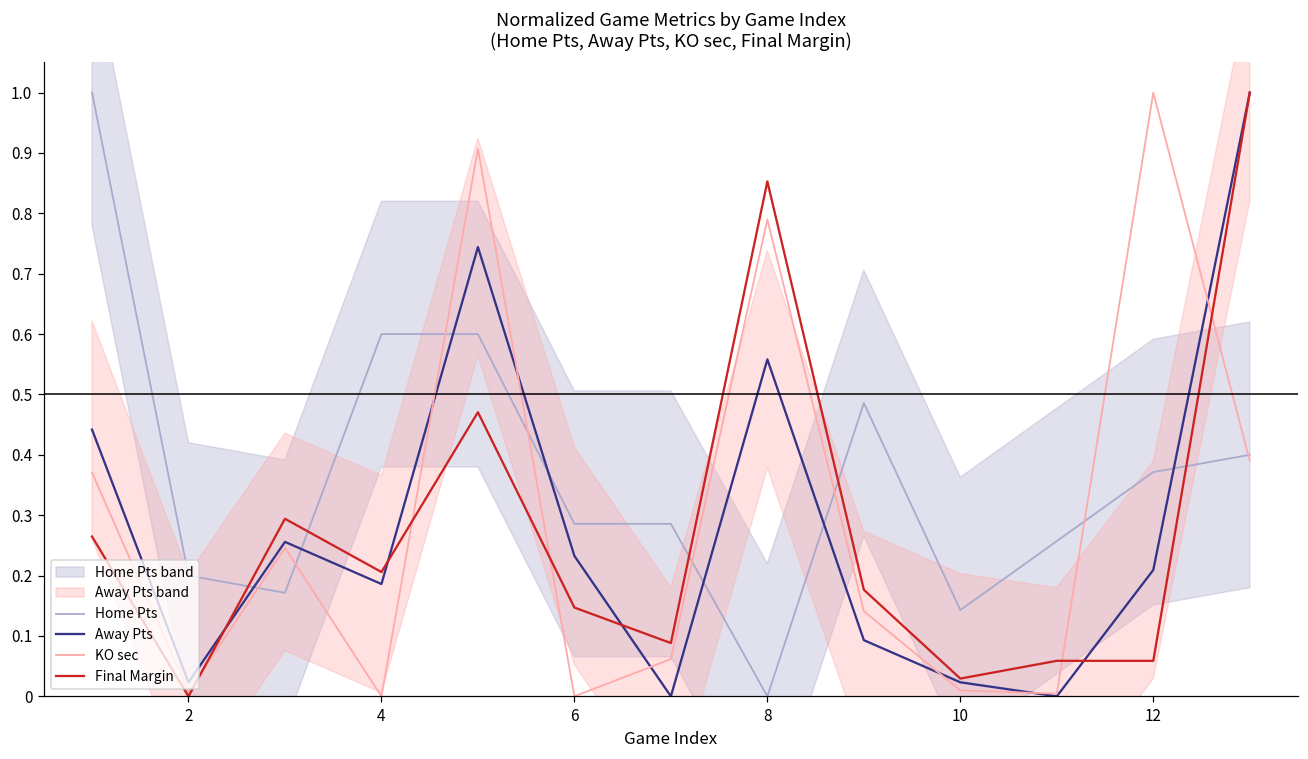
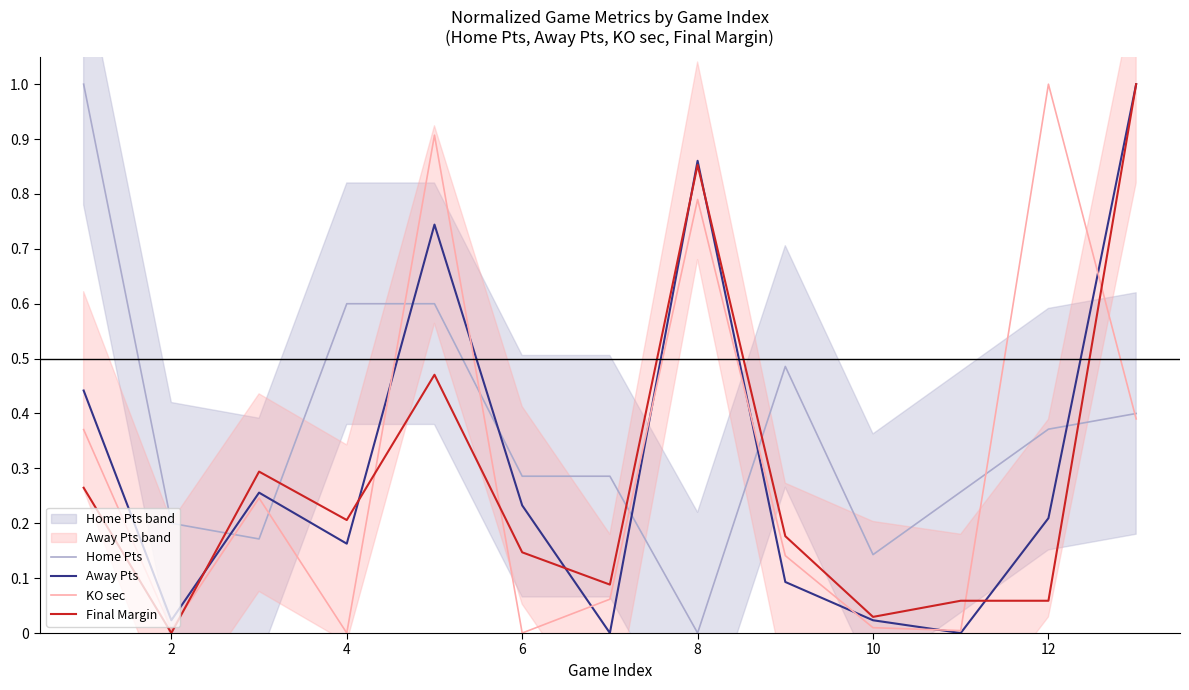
Away Pts, 4: 0.19 -> 0.16
Away Pts, 8: 0.56 -> 0.86
